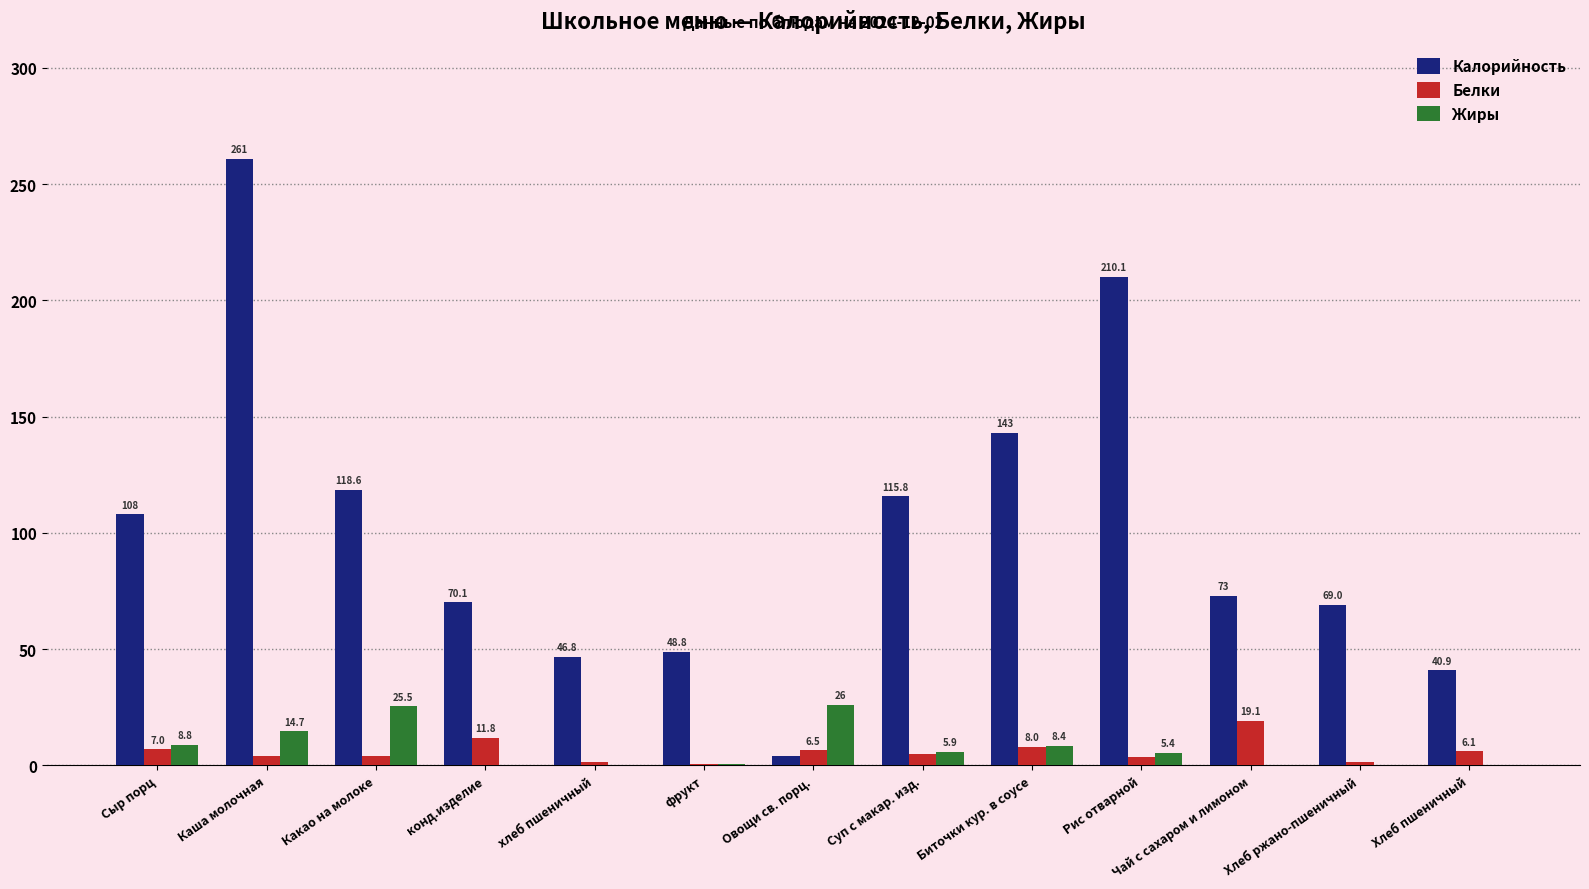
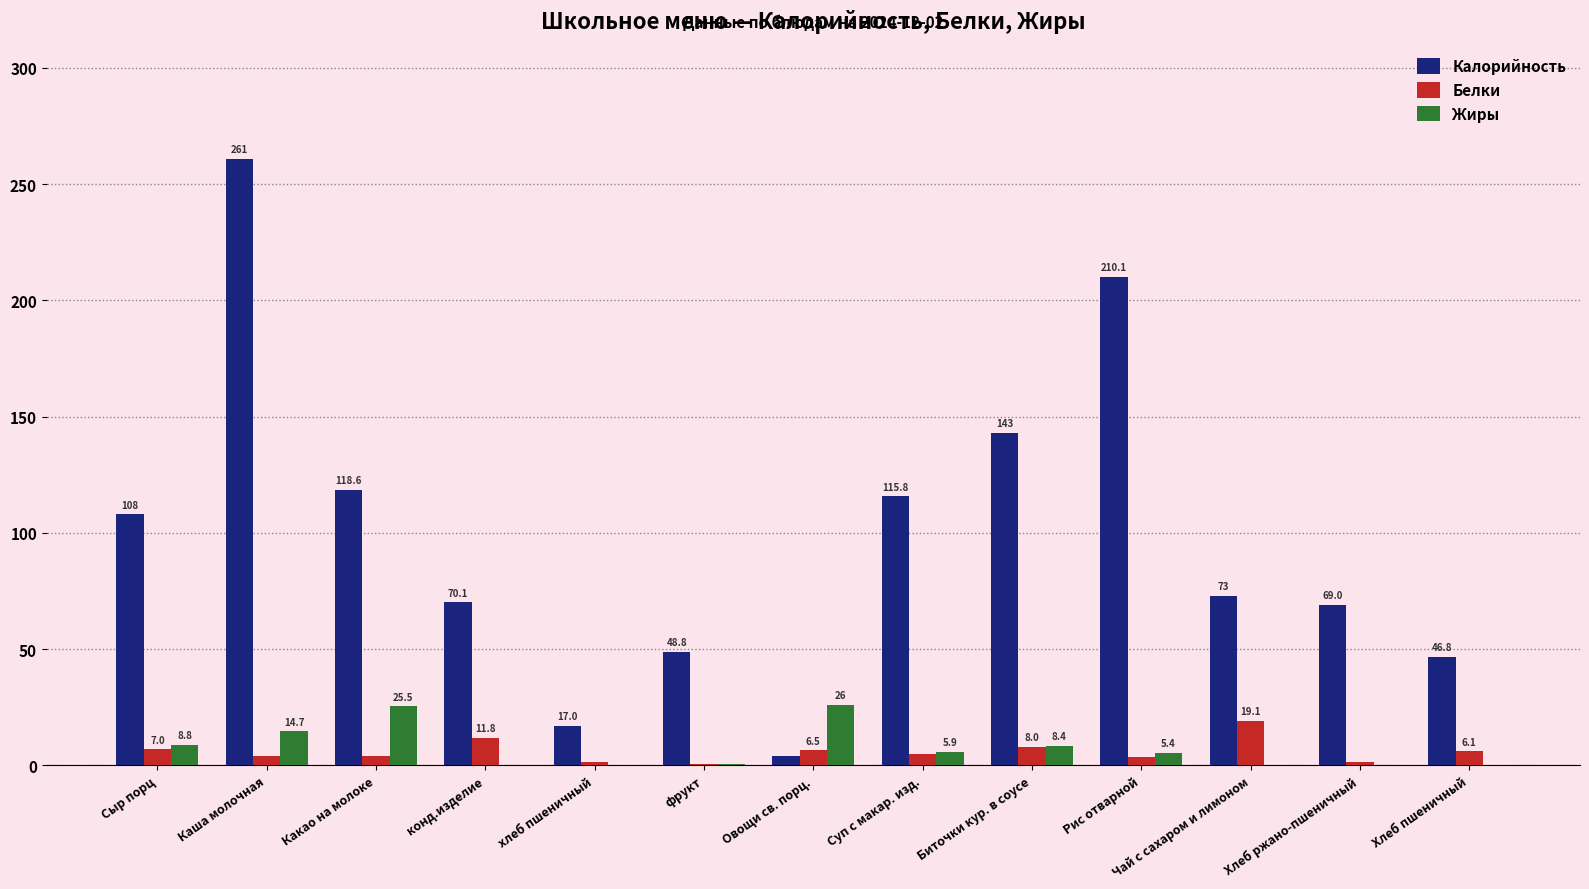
Калорийность, хлеб пшеничный: 46.8 -> 17.0
Калорийность, Хлеб пшеничный: 40.9 -> 46.8
